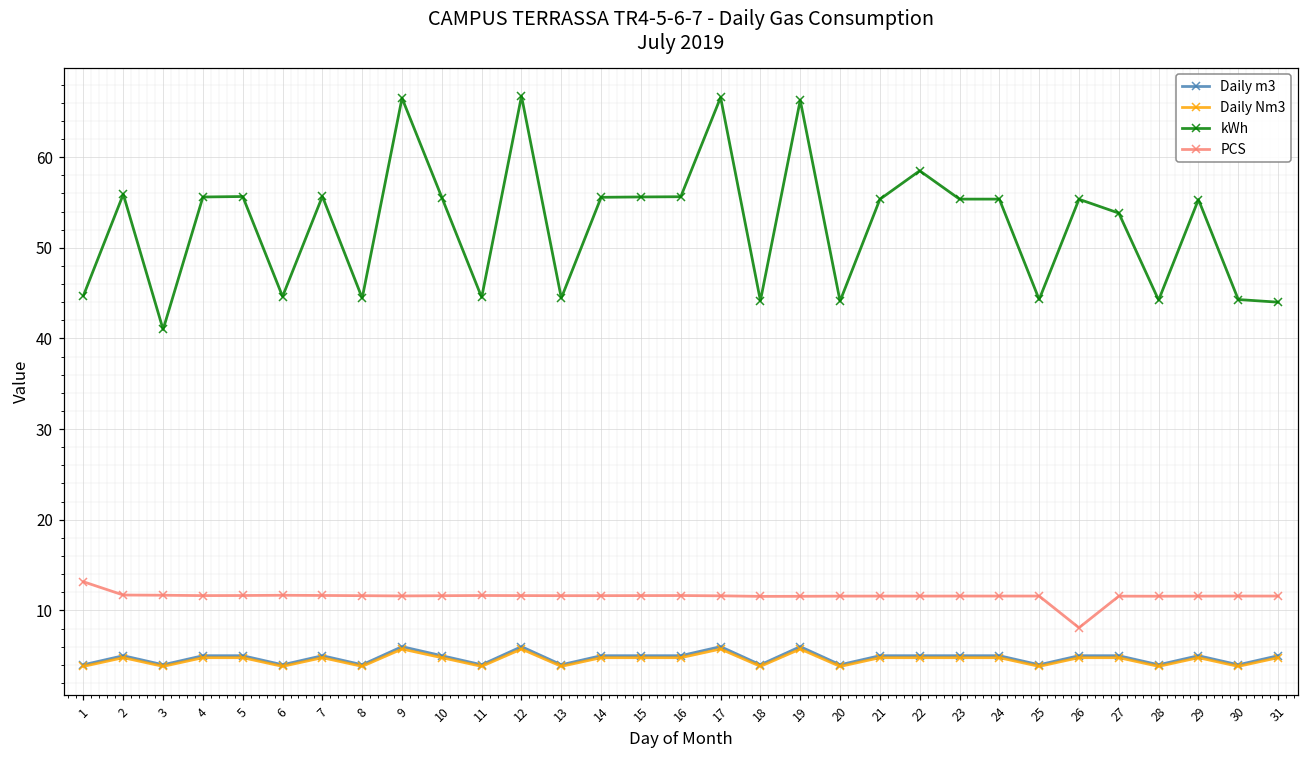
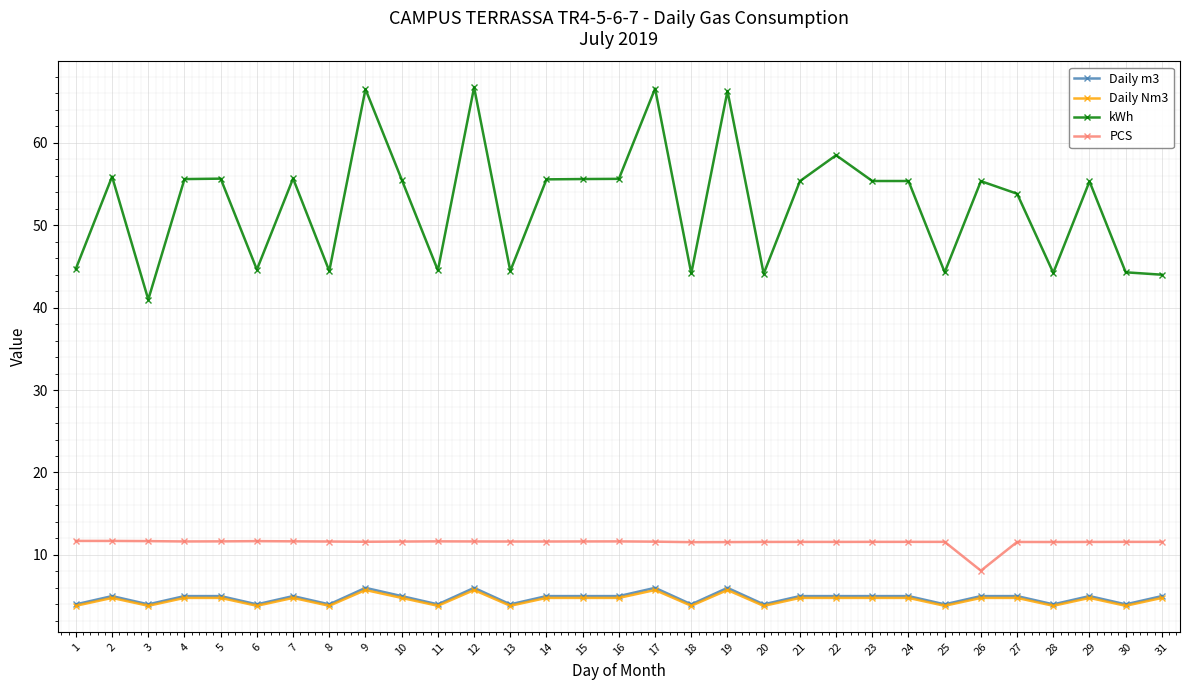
PCS, 1: 13 -> 12
